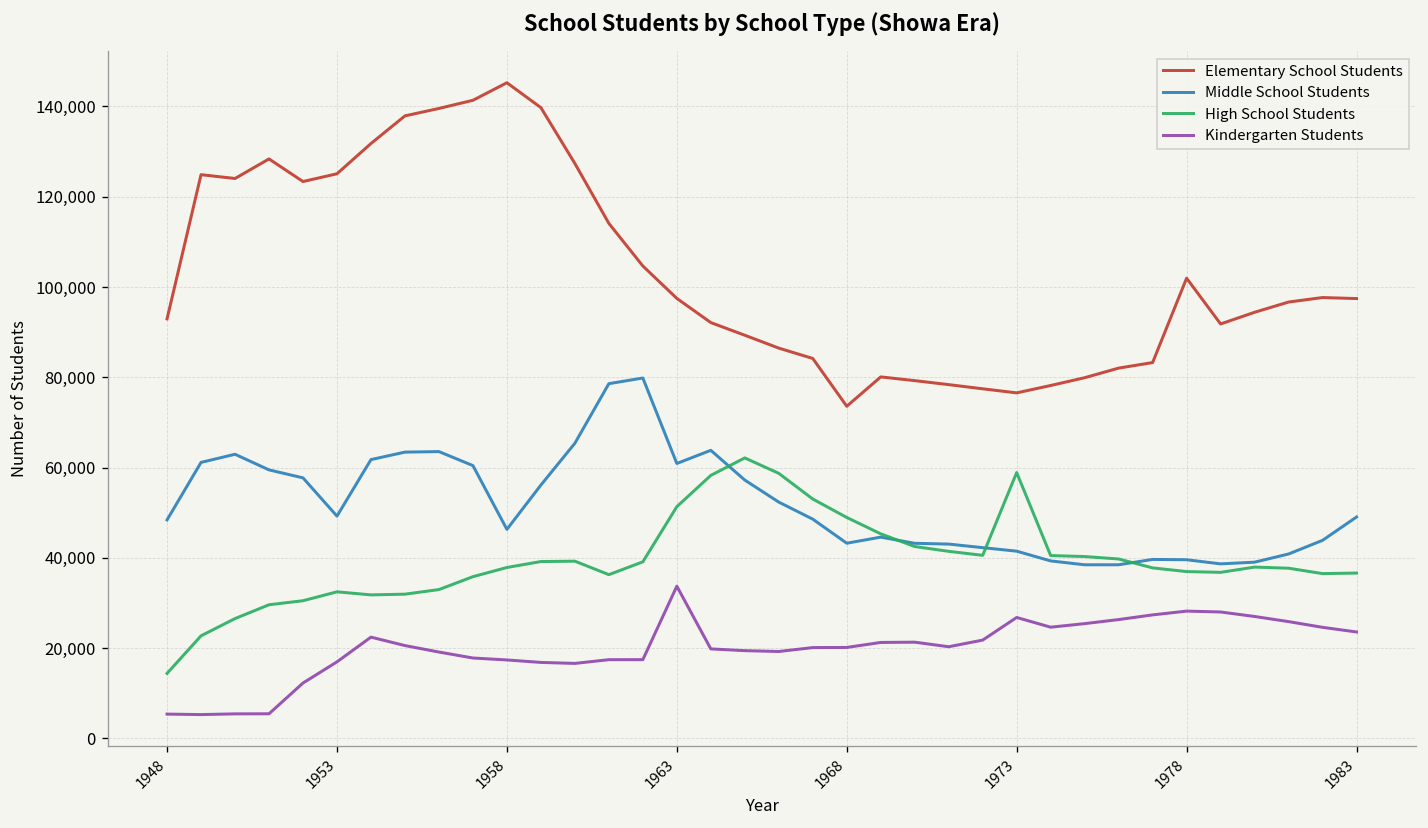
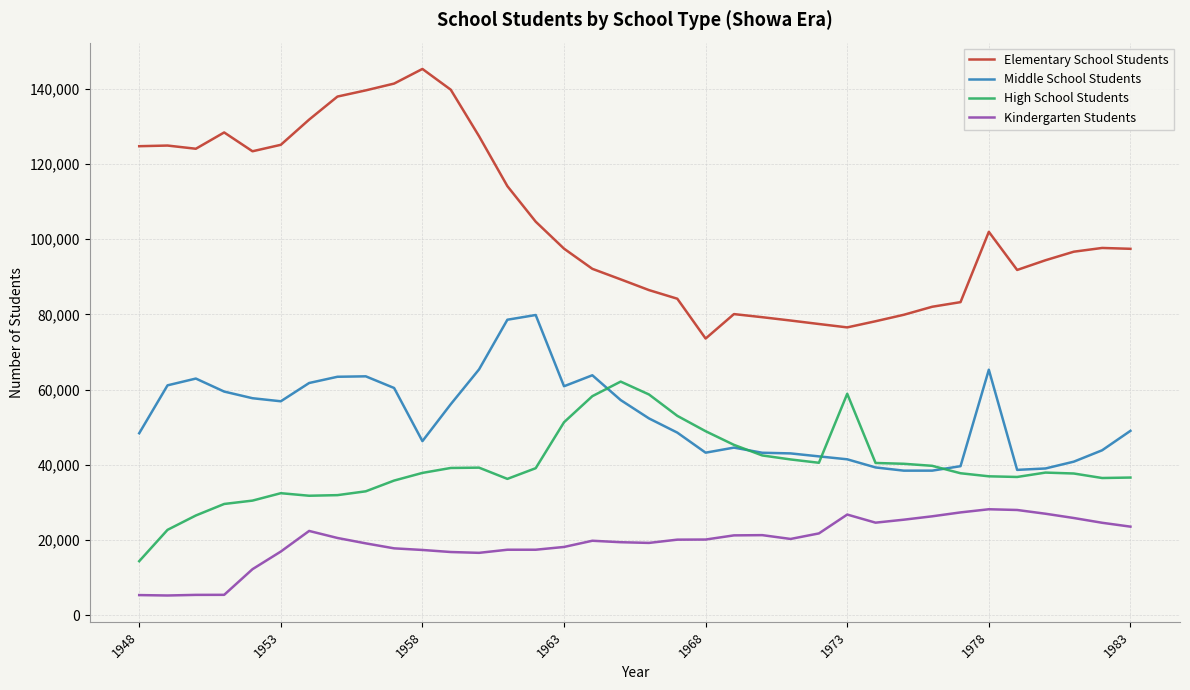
Elementary School Students, 1948: 93,000 -> 125,000
Middle School Students, 1953: 49,000 -> 57,000
Kindergarten Students, 1963: 34,000 -> 18,000
Middle School Students, 1978: 40,000 -> 65,000
